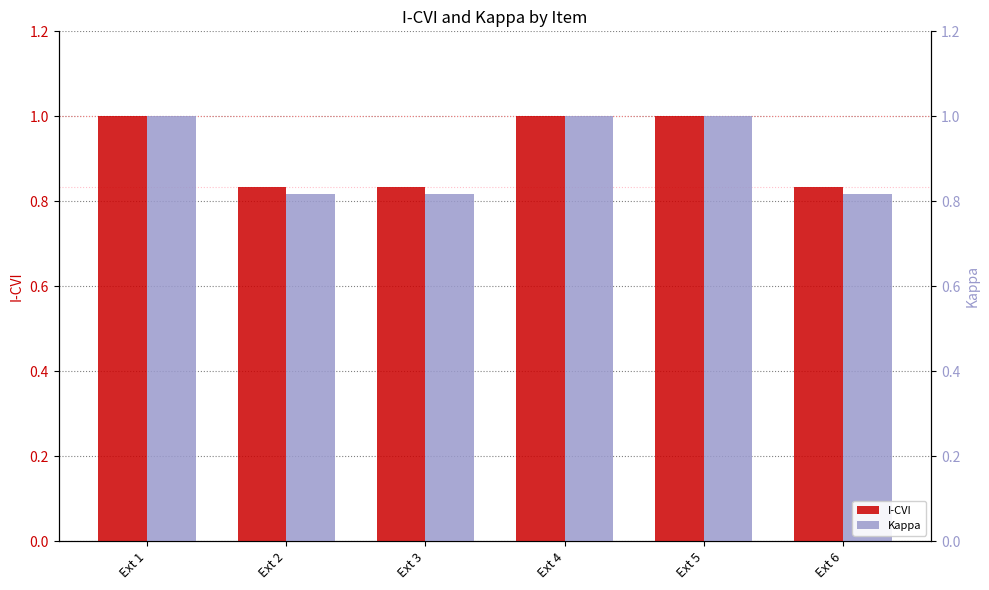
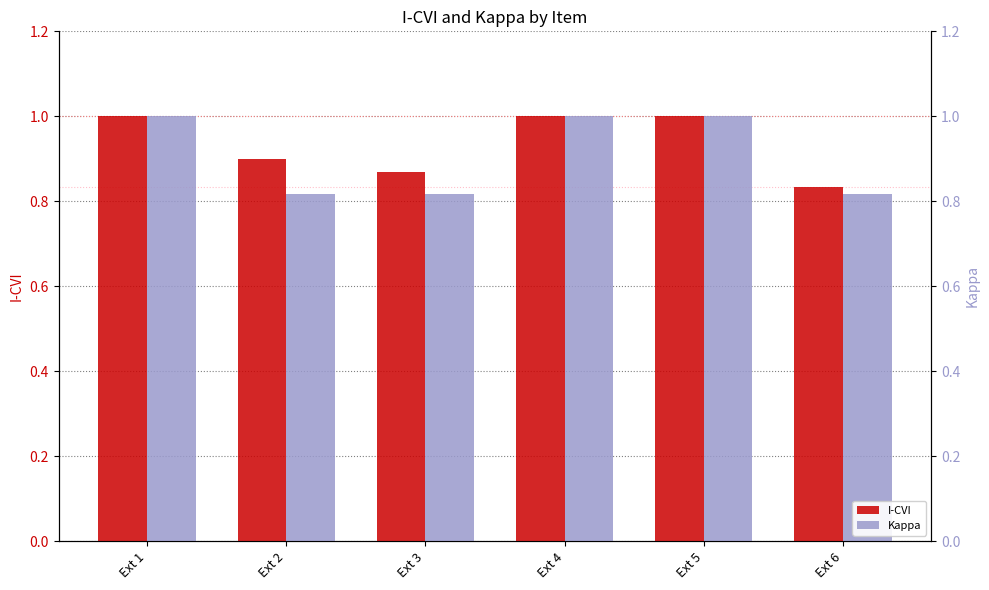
I-CVI, Ext 2: 0.83 -> 0.90
I-CVI, Ext 3: 0.83 -> 0.87
